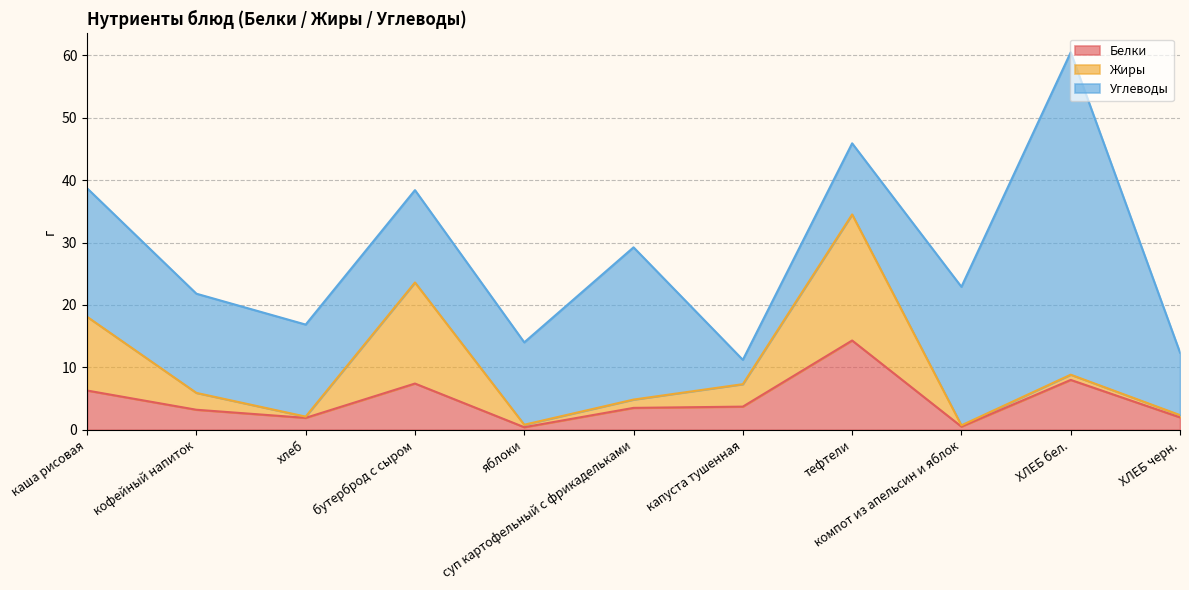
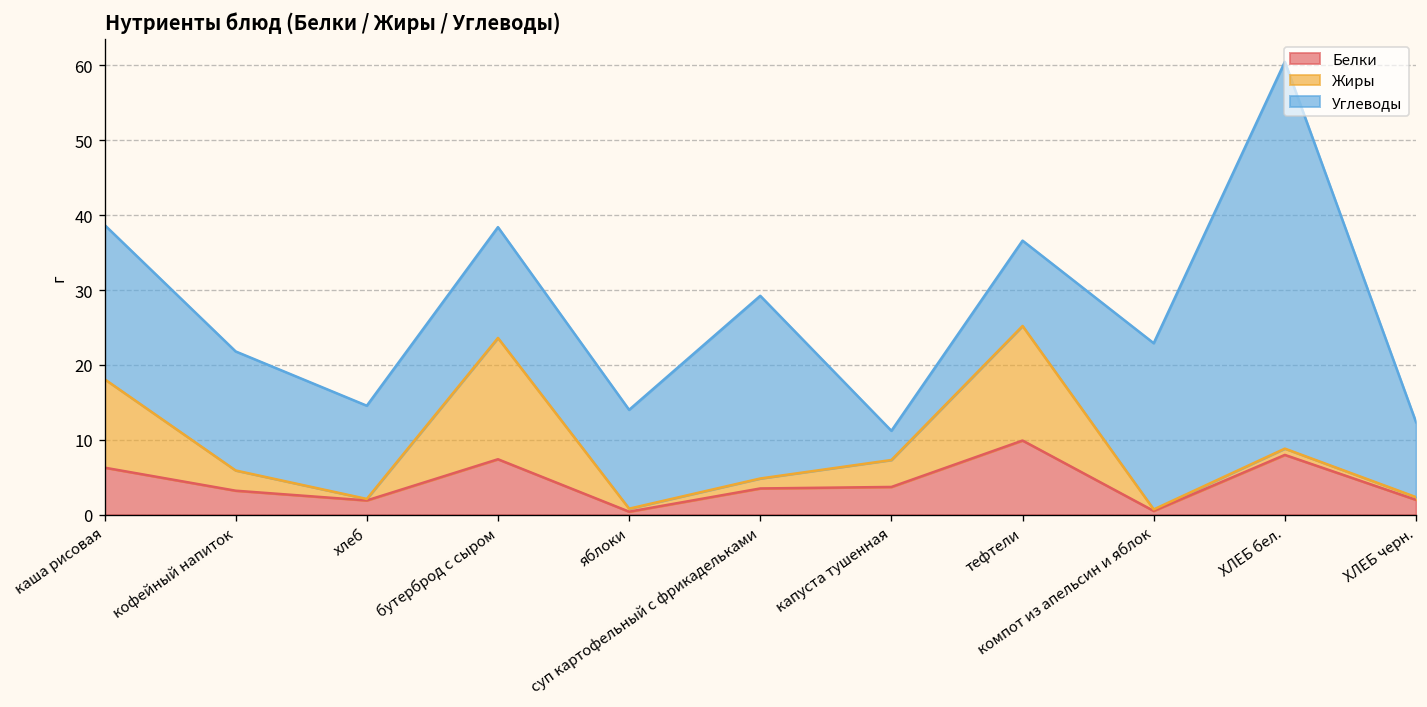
Углеводы, хлеб: 15 -> 12
Белки, тефтели: 14 -> 10
Жиры, тефтели: 20 -> 15
